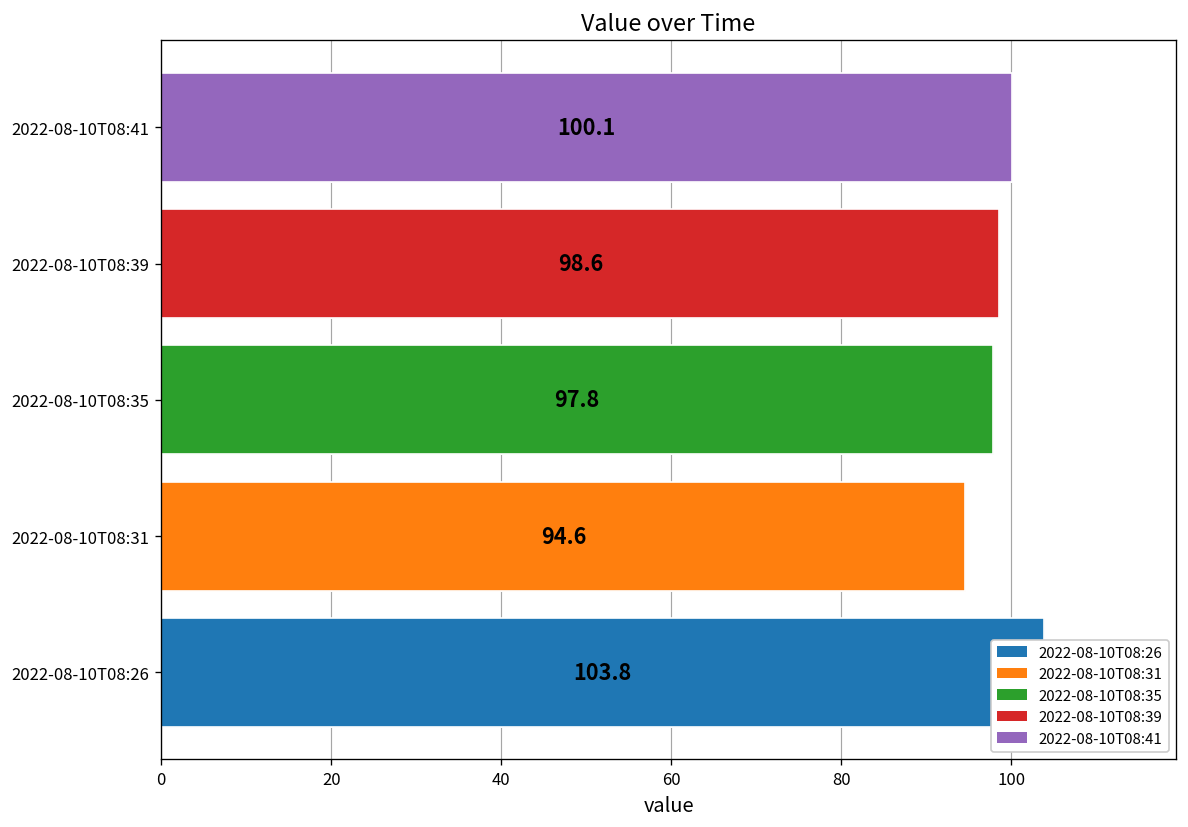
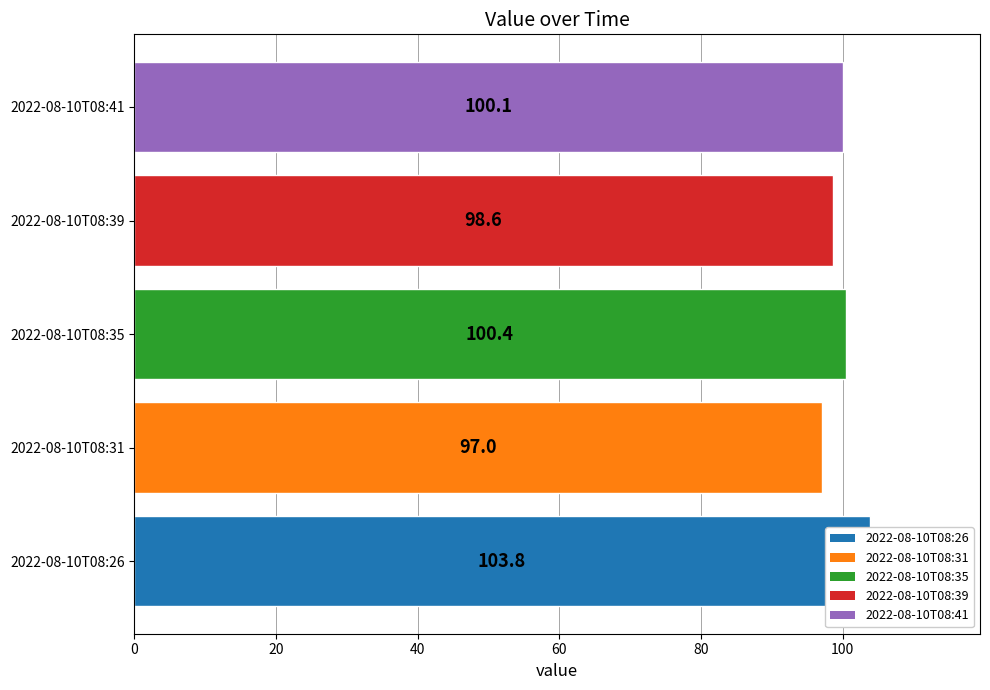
2022-08-10T08:35, 2022-08-10T08:35: 97.8 -> 100.4
2022-08-10T08:31, 2022-08-10T08:31: 94.6 -> 97.0
